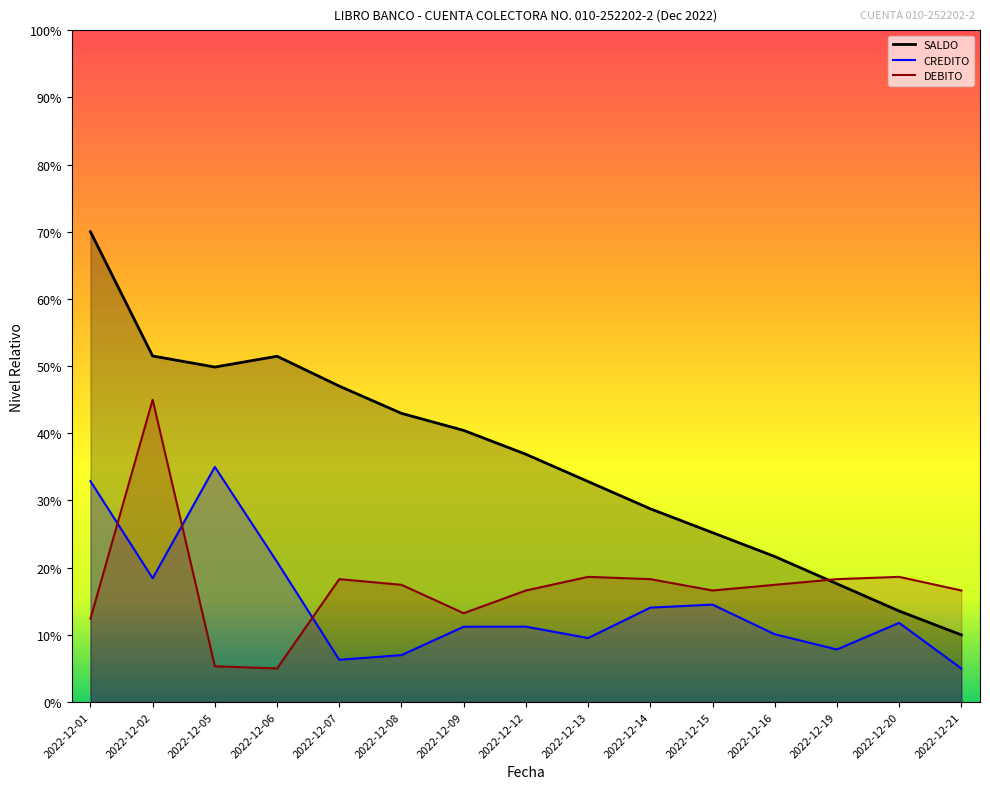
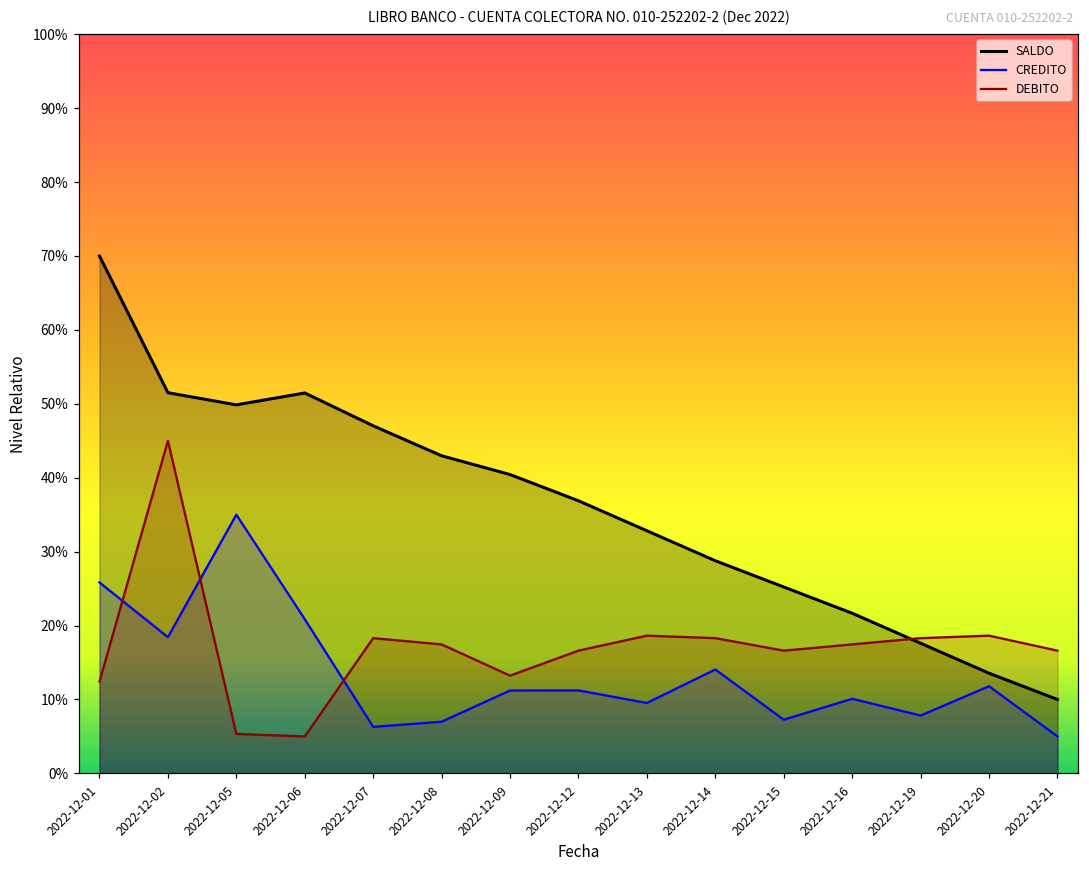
CREDITO, 2022-12-01: 33% -> 26%
CREDITO, 2022-12-15: 15% -> 7%
